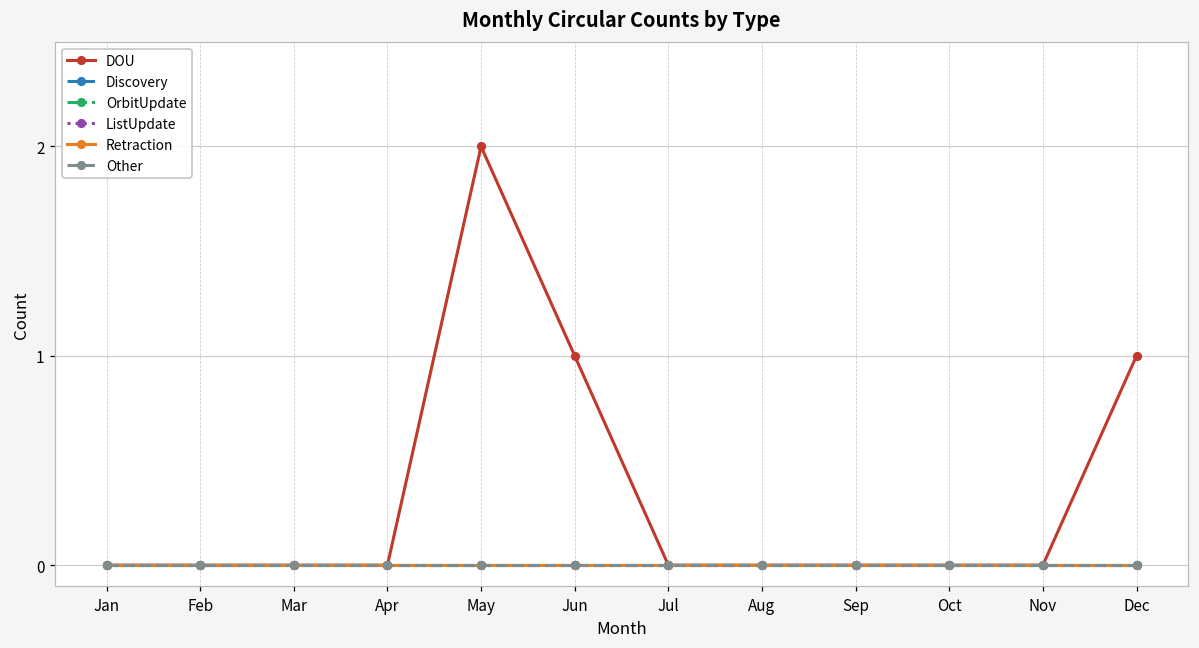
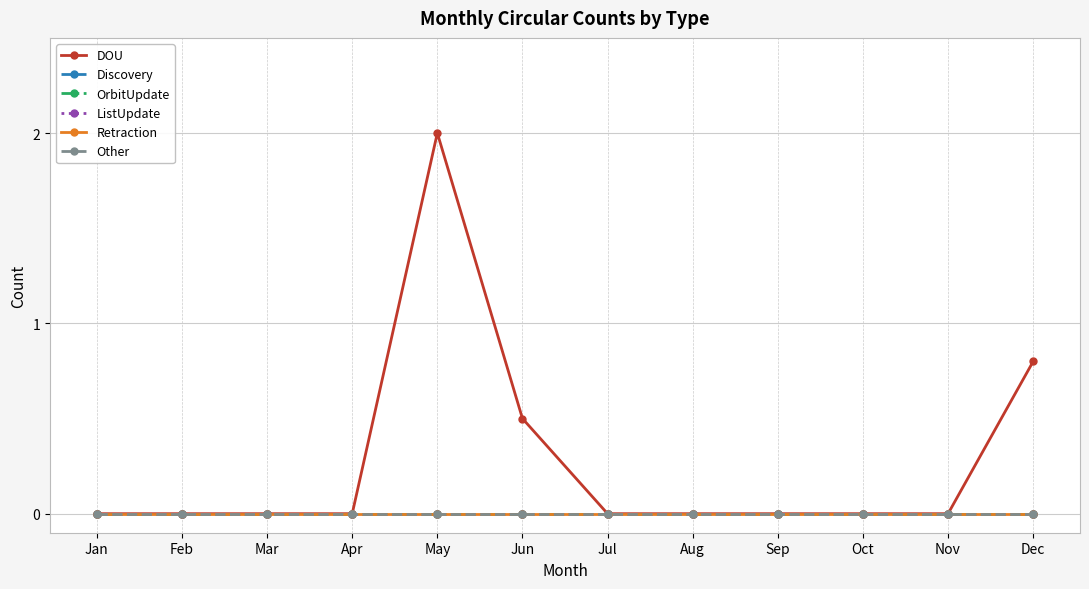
DOU, Jun: 1.0 -> 0.5
DOU, Dec: 1.0 -> 0.8
